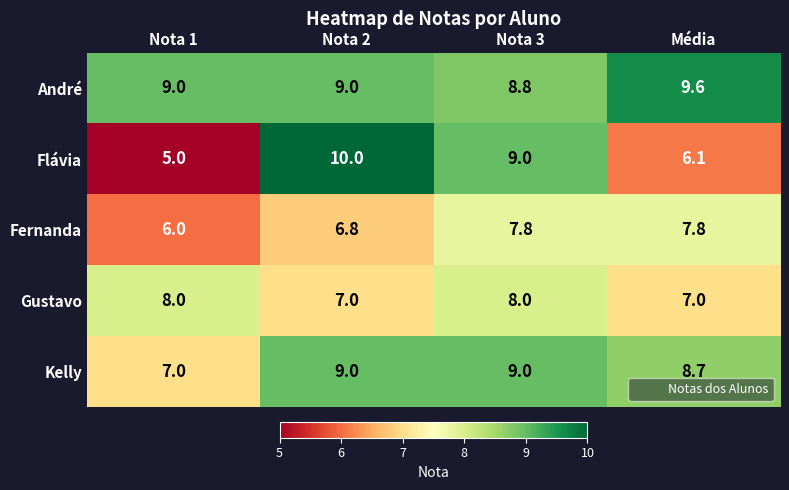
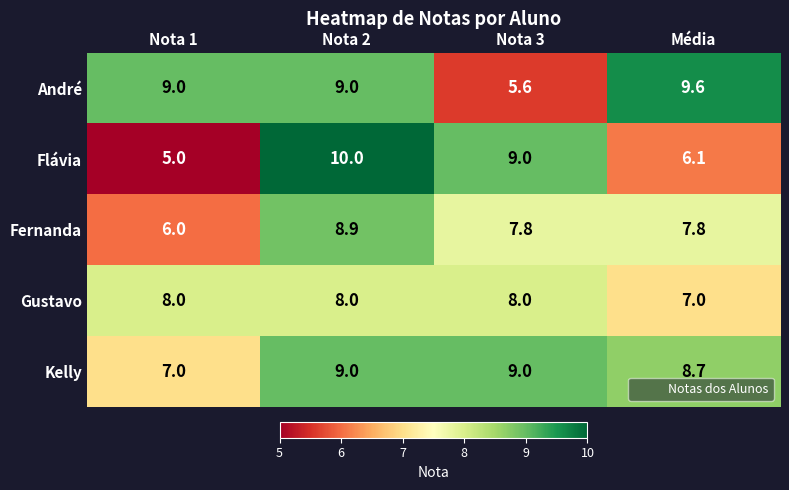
André, Nota 3: 8.8 -> 5.6
Fernanda, Nota 2: 6.8 -> 8.9
Gustavo, Nota 2: 7.0 -> 8.0
